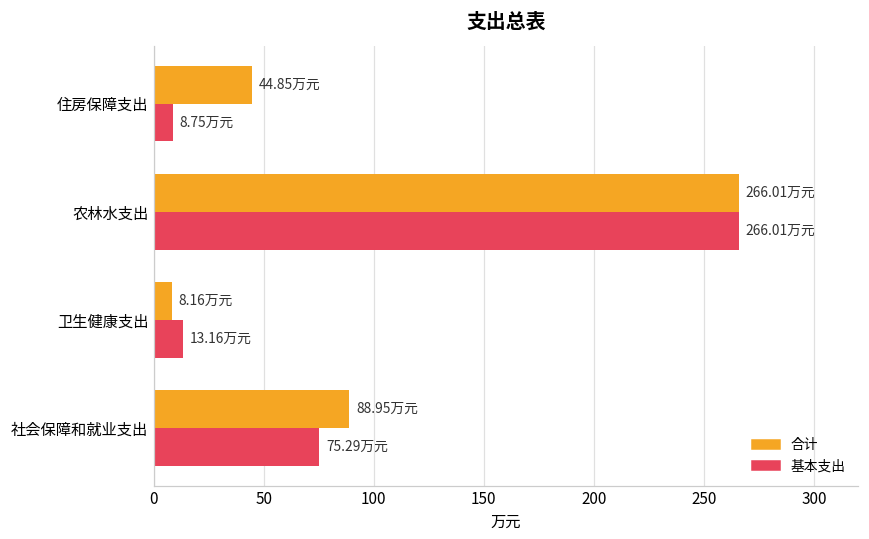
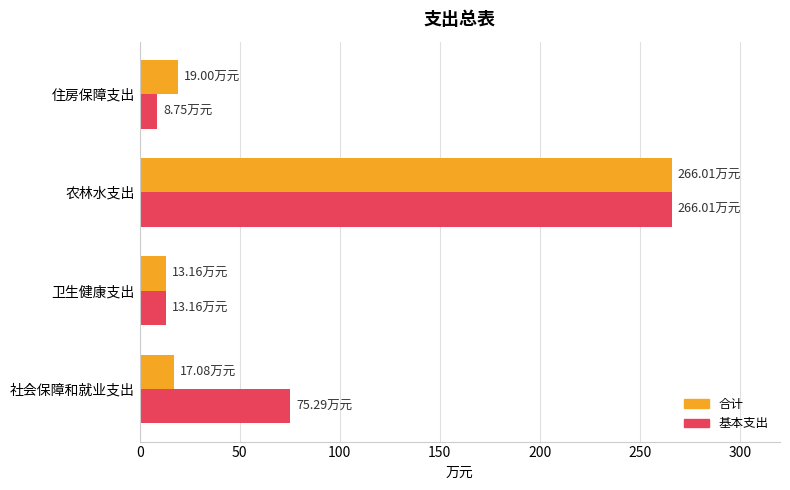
合计, 住房保障支出: 44.85 -> 19.00
合计, 卫生健康支出: 8.16 -> 13.16
合计, 社会保障和就业支出: 88.95 -> 17.08
